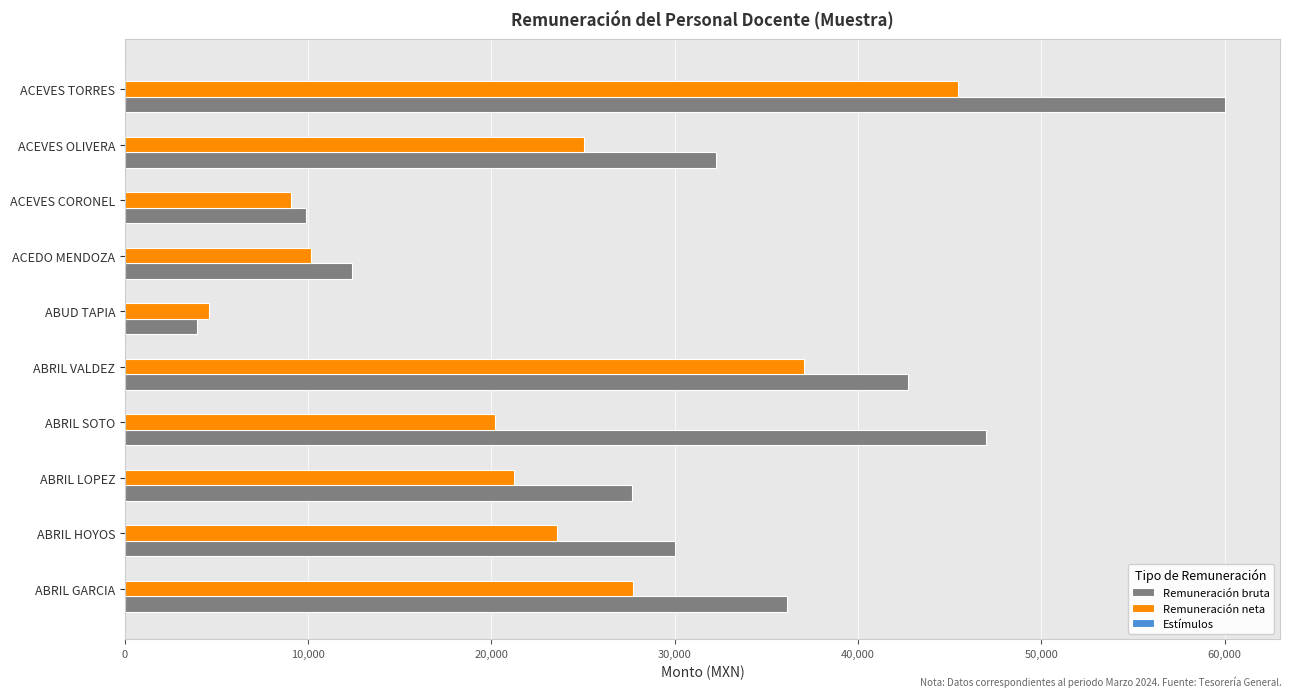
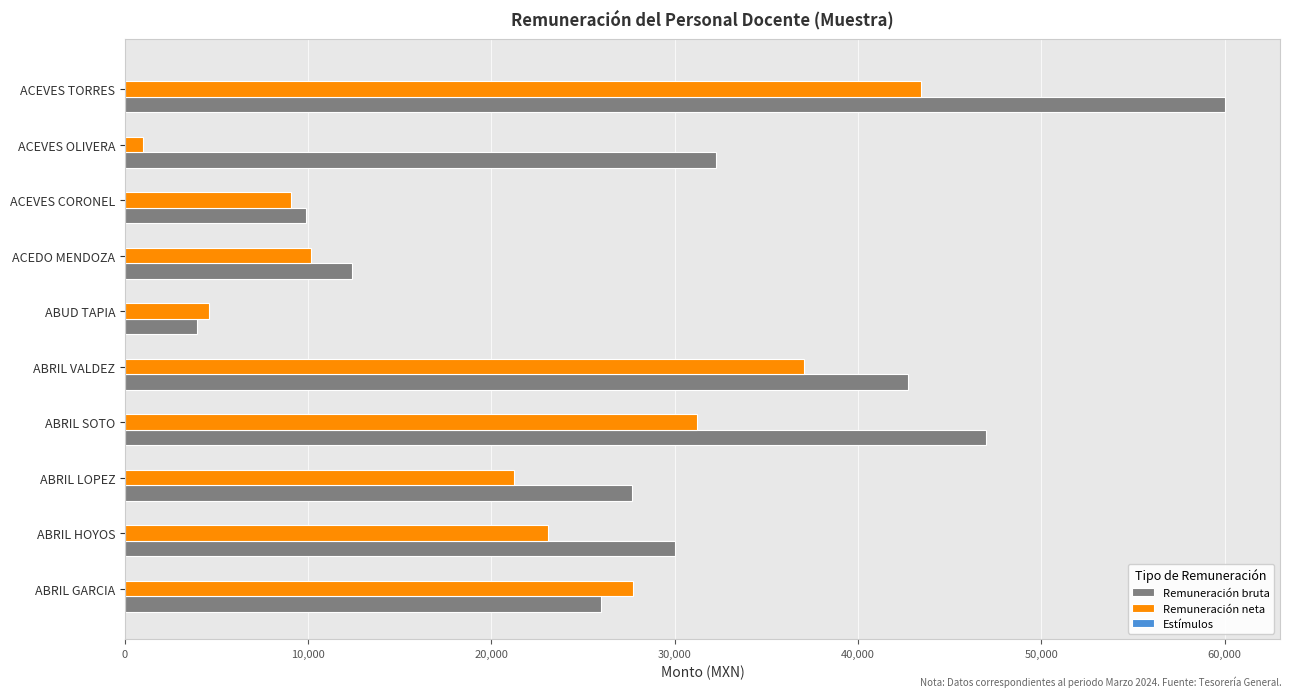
Remuneración neta, ACEVES TORRES: 45,400 -> 43,500
Remuneración neta, ACEVES OLIVERA: 25,000 -> 1,000
Remuneración neta, ABRIL SOTO: 20,200 -> 31,200
Remuneración neta, ABRIL HOYOS: 23,600 -> 23,100
Remuneración bruta, ABRIL GARCIA: 36,100 -> 26,000
